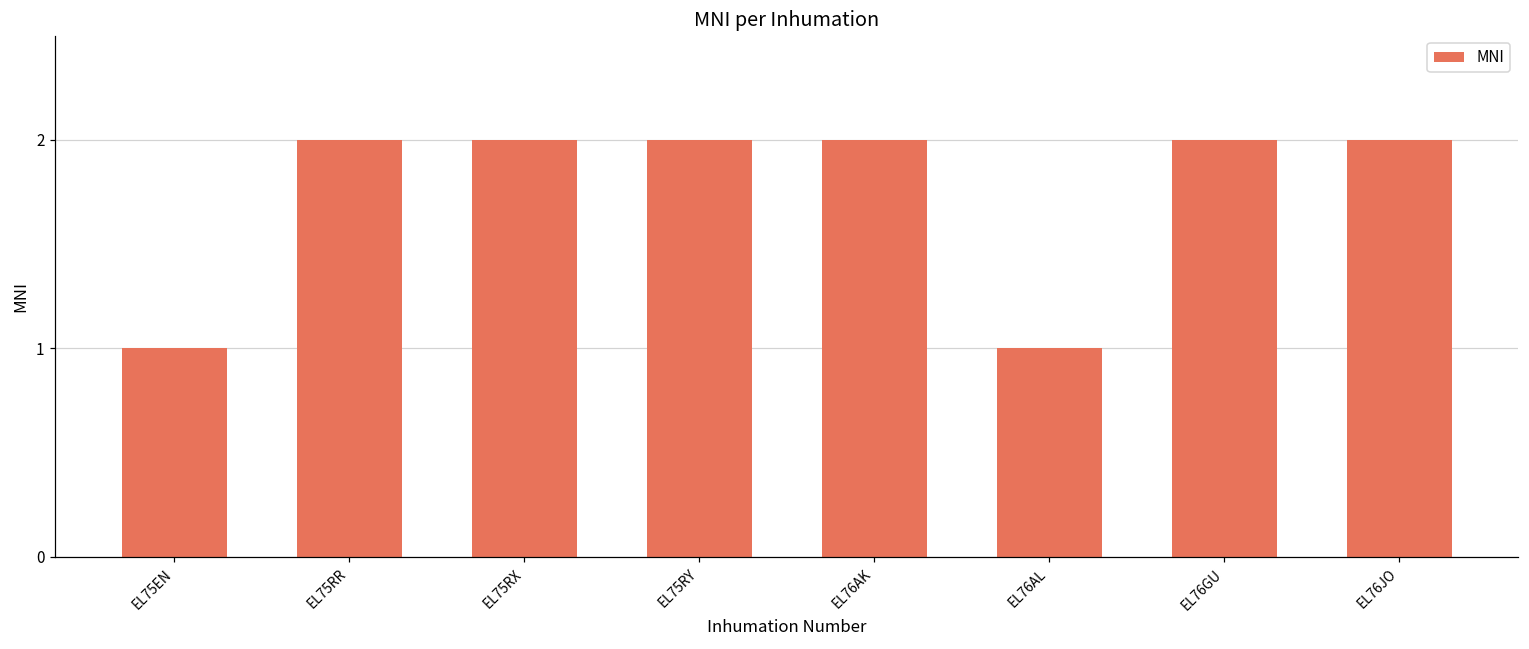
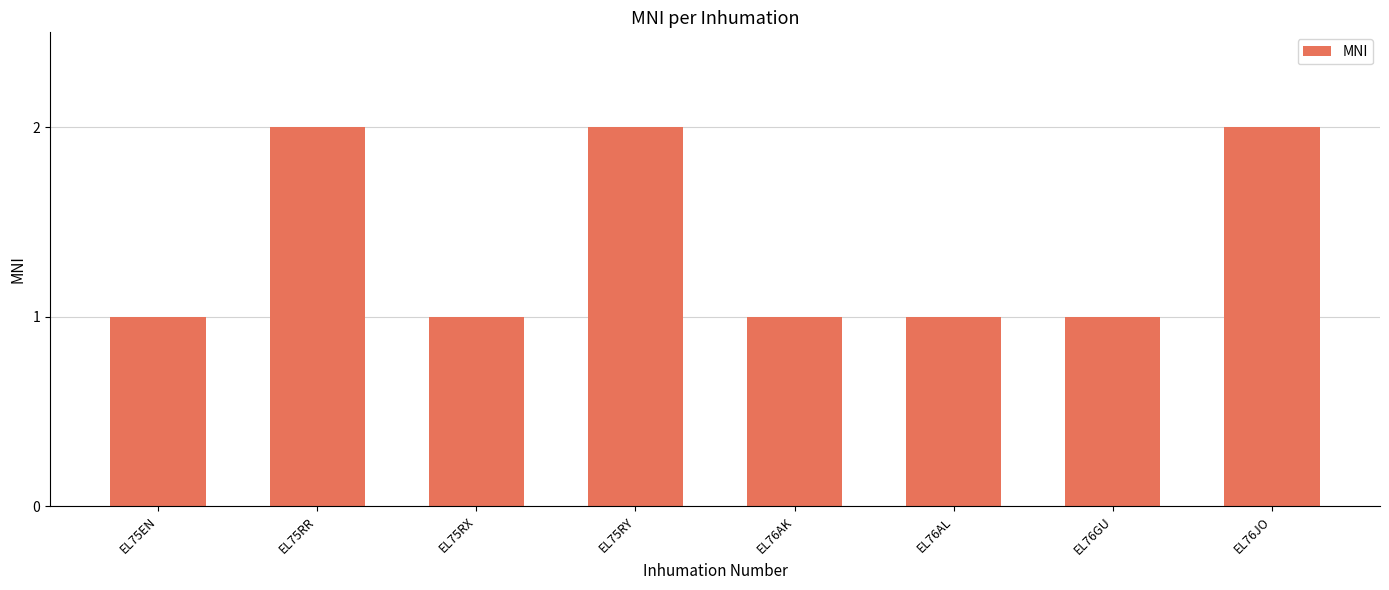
EL75RX: 2 -> 1
EL76AK: 2 -> 1
EL76GU: 2 -> 1
